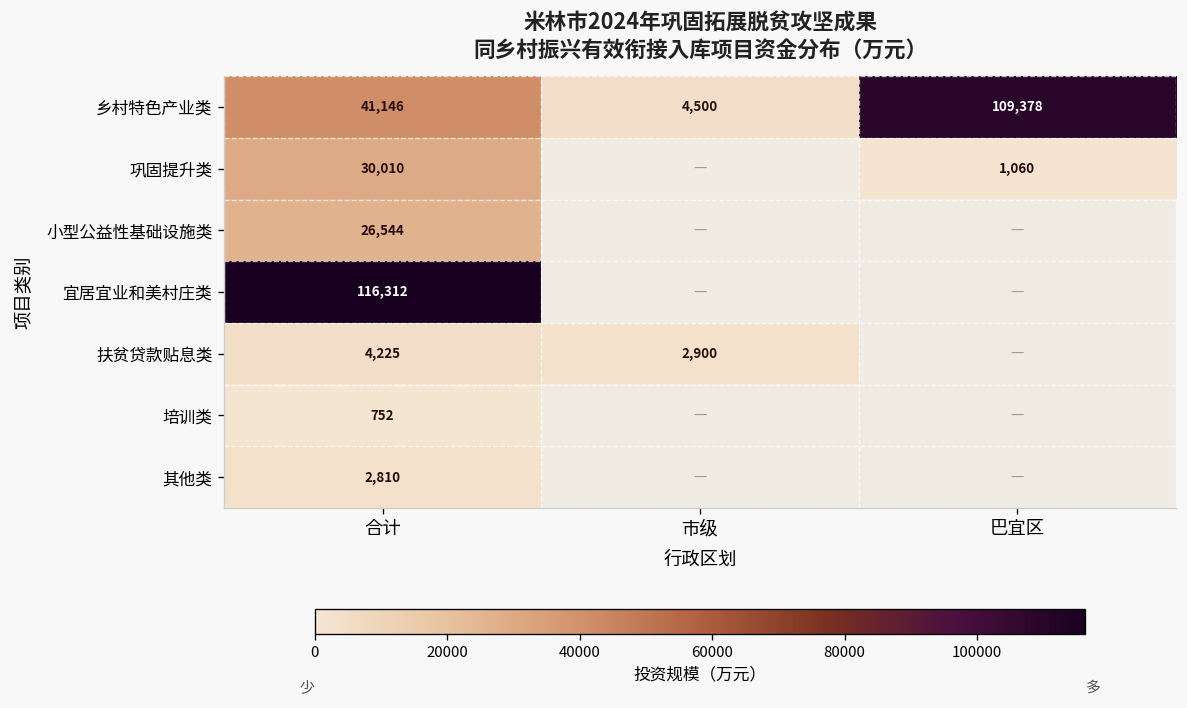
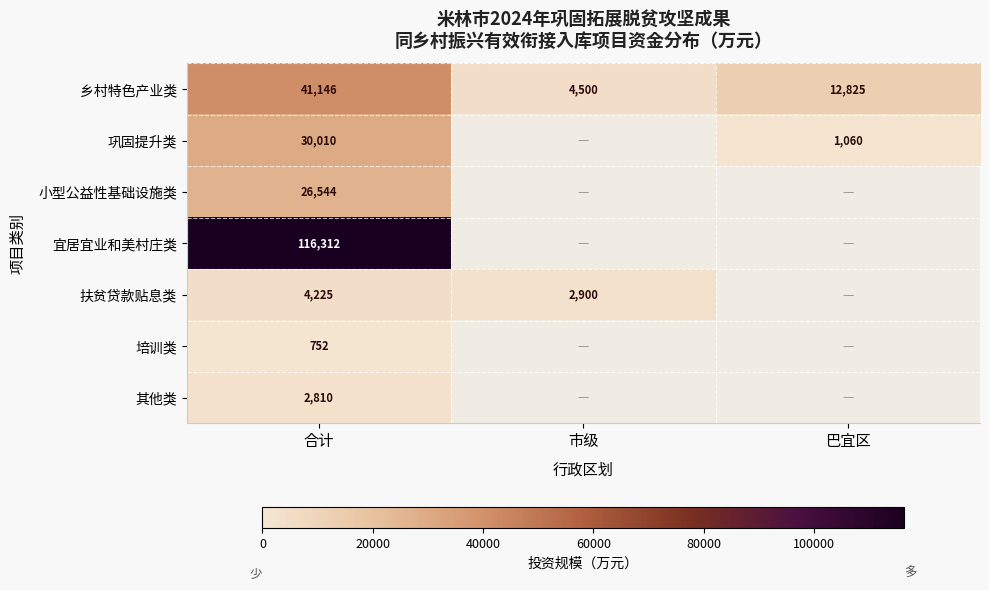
乡村特色产业类, 巴宜区: 109,378 -> 12,825
